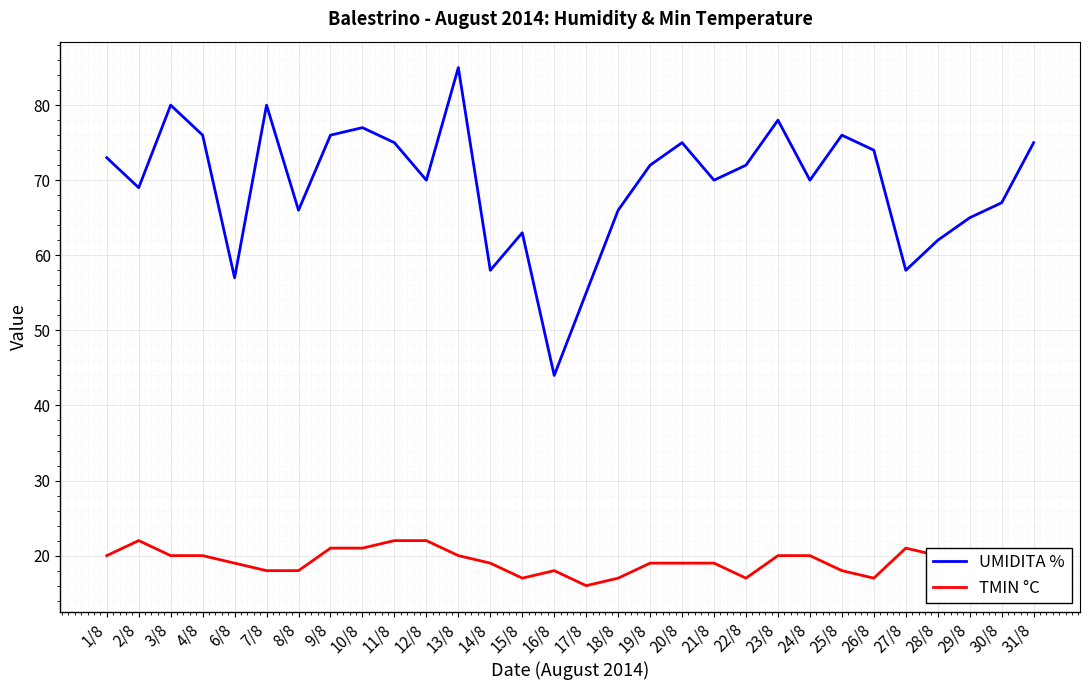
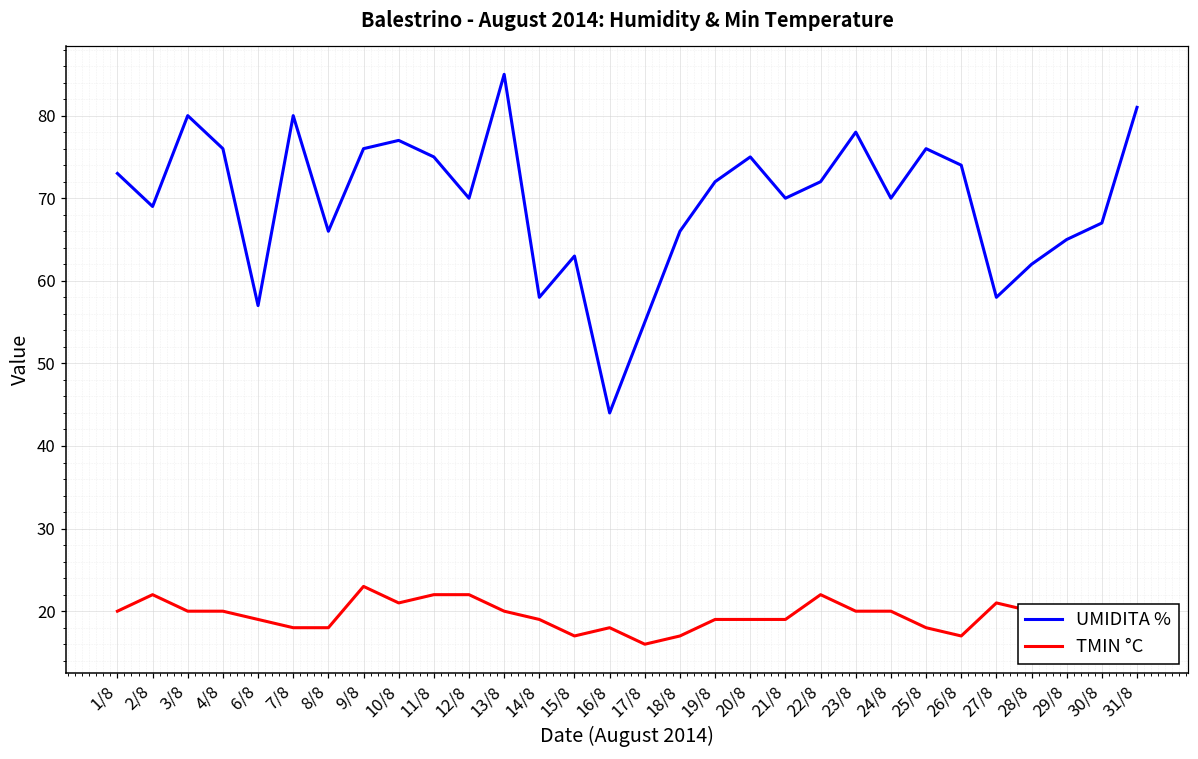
TMIN °C, 9/8: 21 -> 23
TMIN °C, 22/8: 17 -> 22
UMIDITA %, 31/8: 75 -> 81
